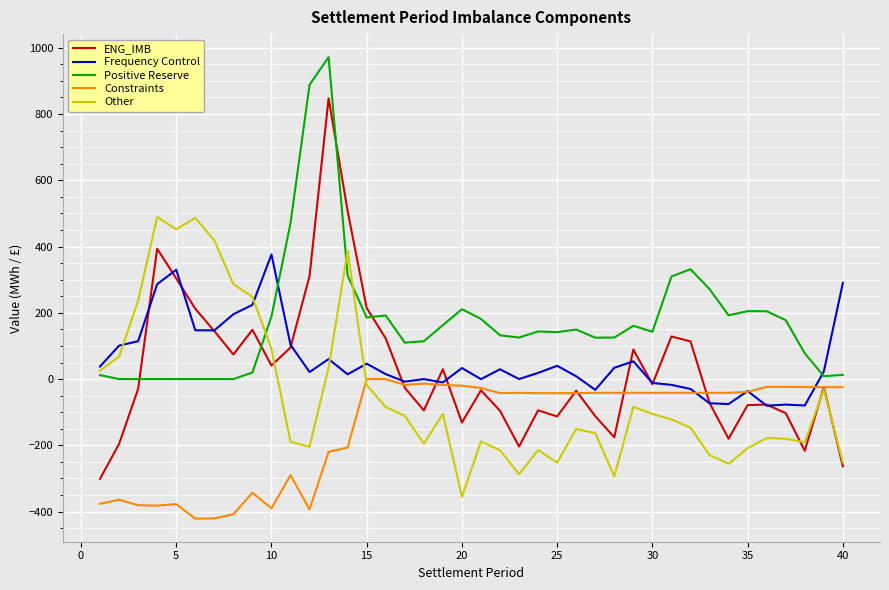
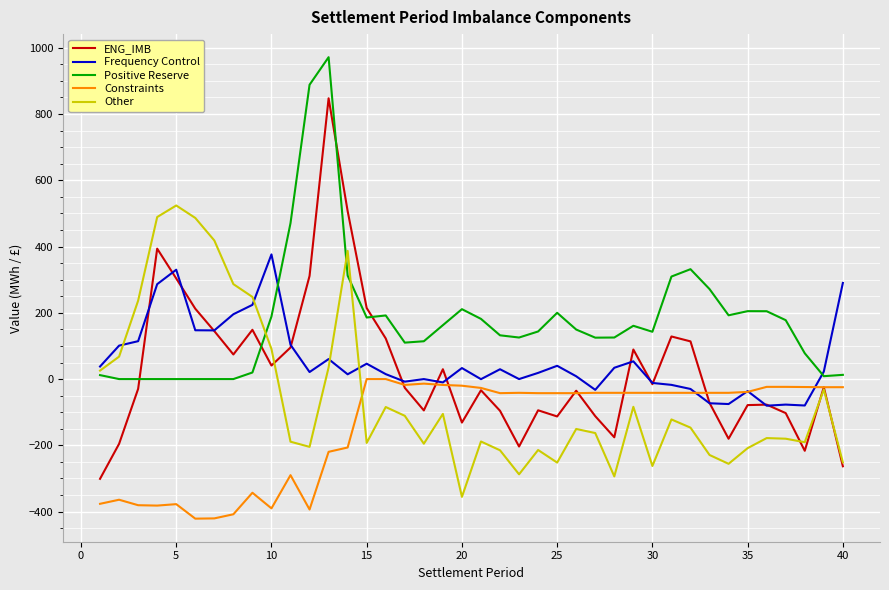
Other, 5: 450 -> 520
Other, 15: -20 -> -190
Positive Reserve, 25: 140 -> 200
Other, 30: -110 -> -260
